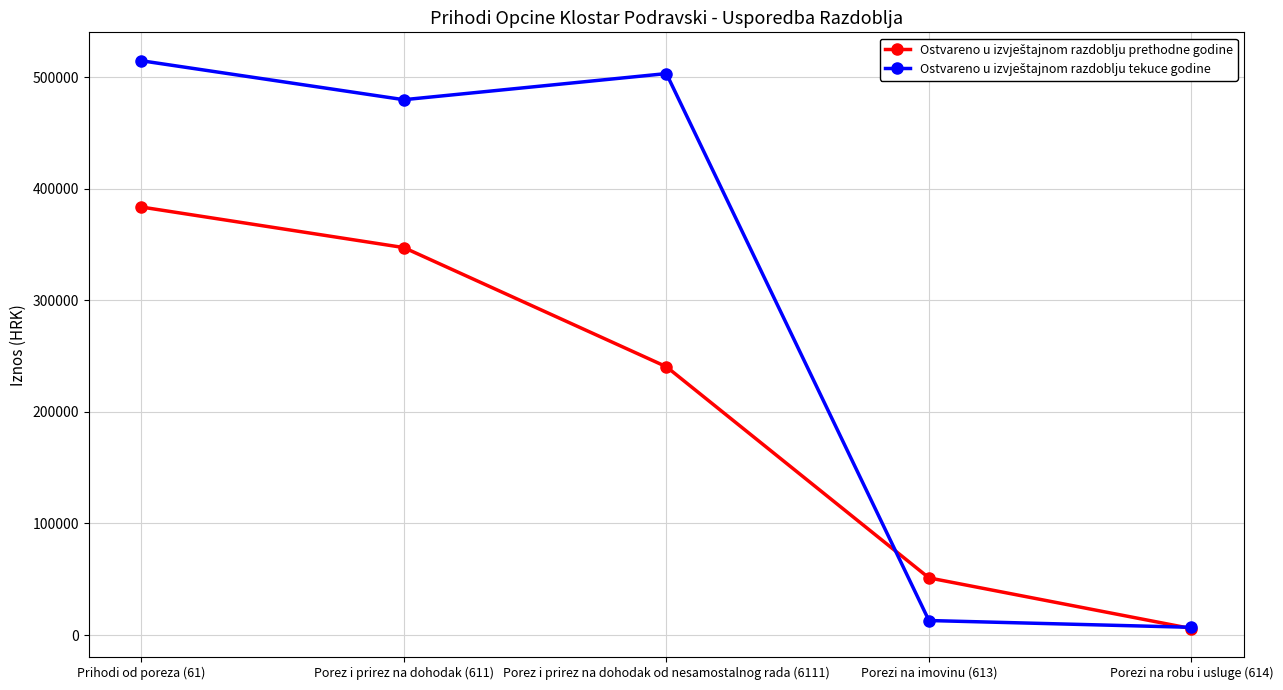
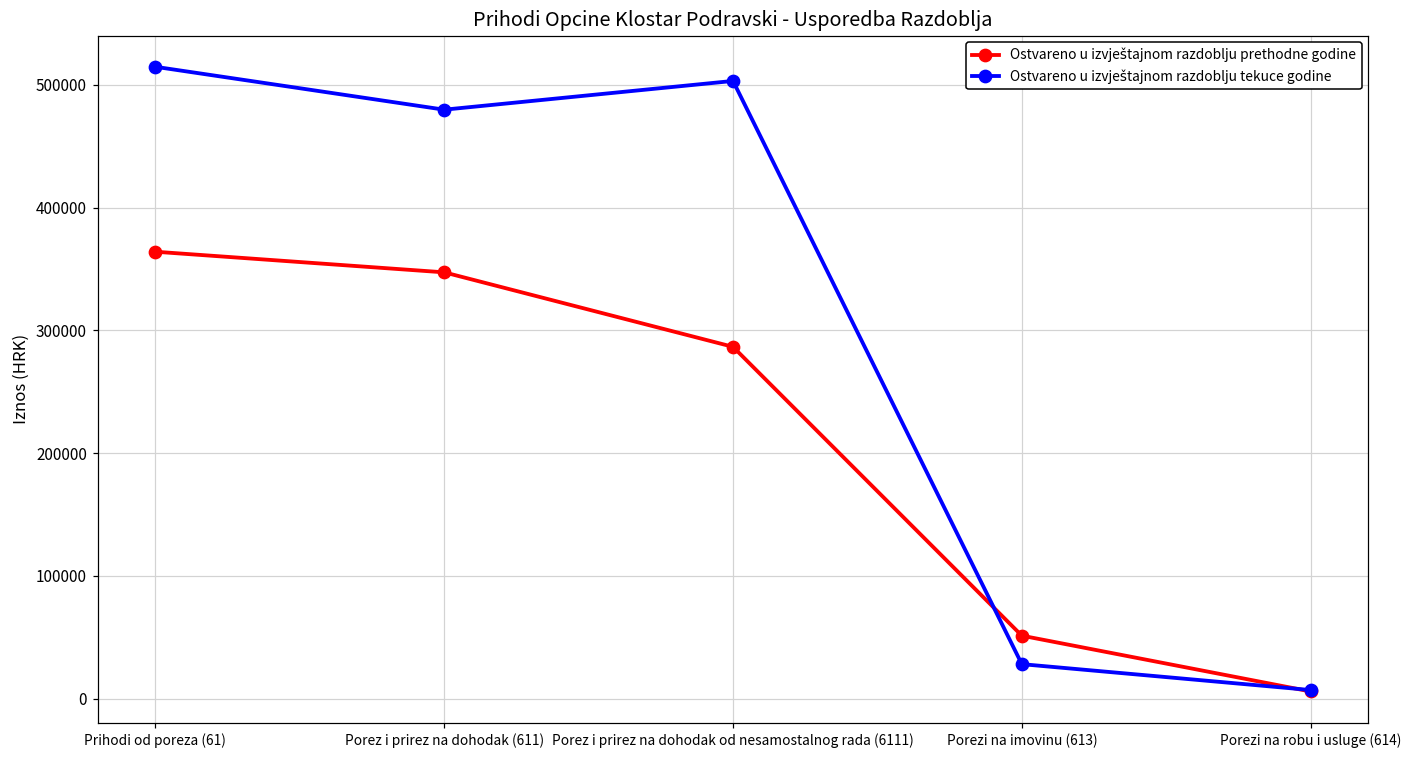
Ostvareno u izvještajnom razdoblju prethodne godine, Prihodi od poreza (61): 384000 -> 364000
Ostvareno u izvještajnom razdoblju prethodne godine, Porez i prirez na dohodak od nesamostalnog rada (6111): 240000 -> 287000
Ostvareno u izvještajnom razdoblju tekuce godine, Porezi na imovinu (613): 13000 -> 28000
